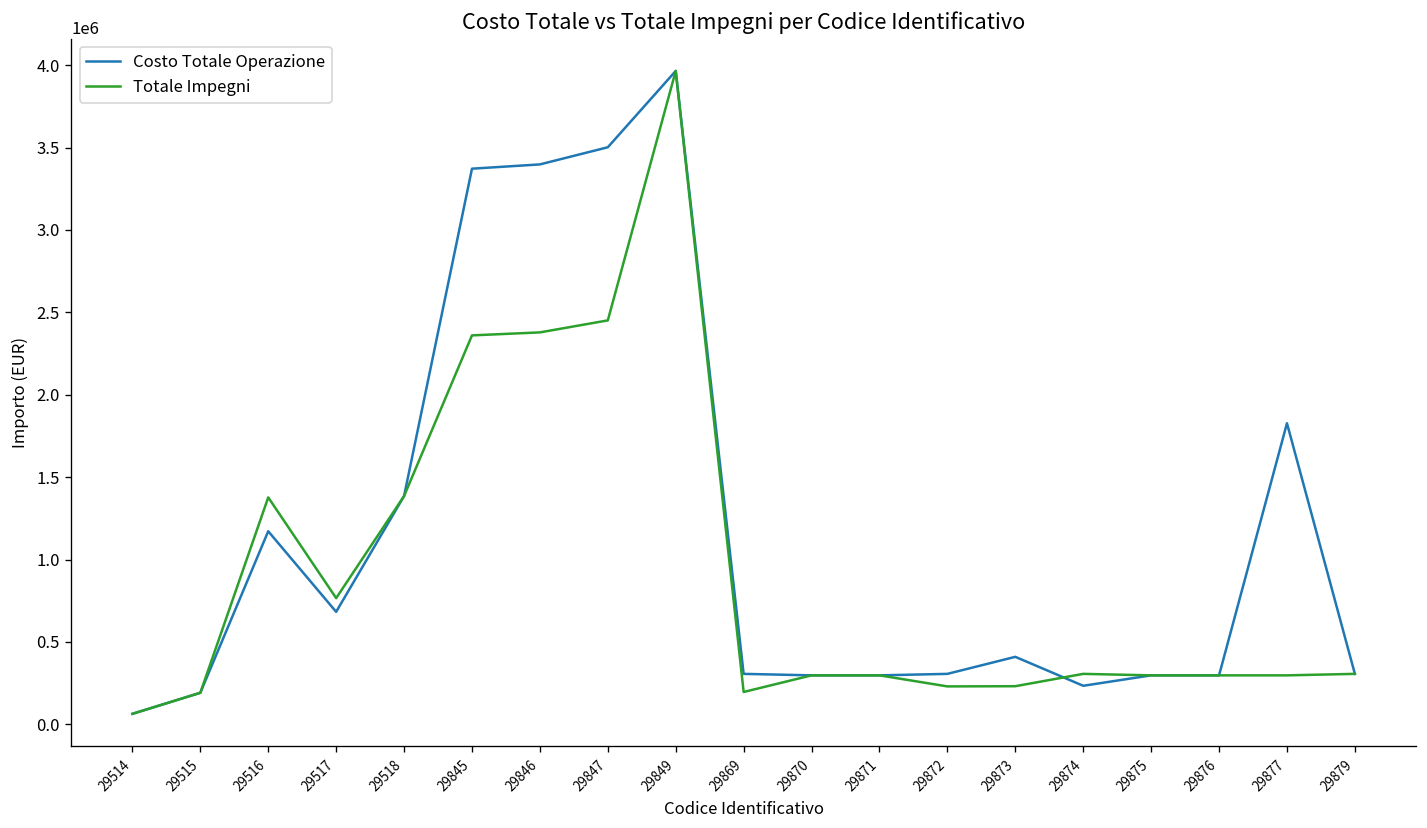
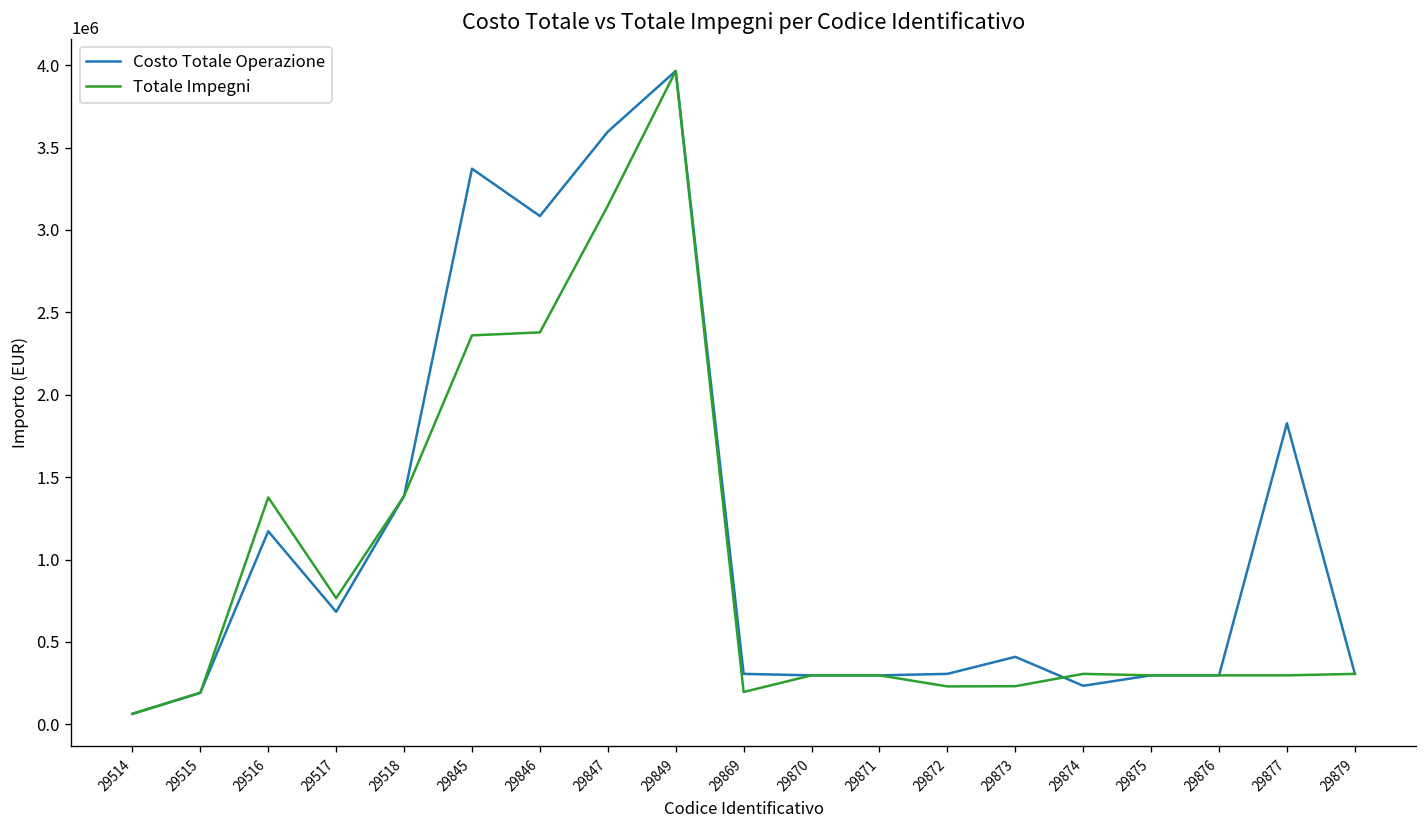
Costo Totale Operazione, 29846: 3400000 -> 3080000
Costo Totale Operazione, 29847: 3500000 -> 3600000
Totale Impegni, 29847: 2450000 -> 3150000
